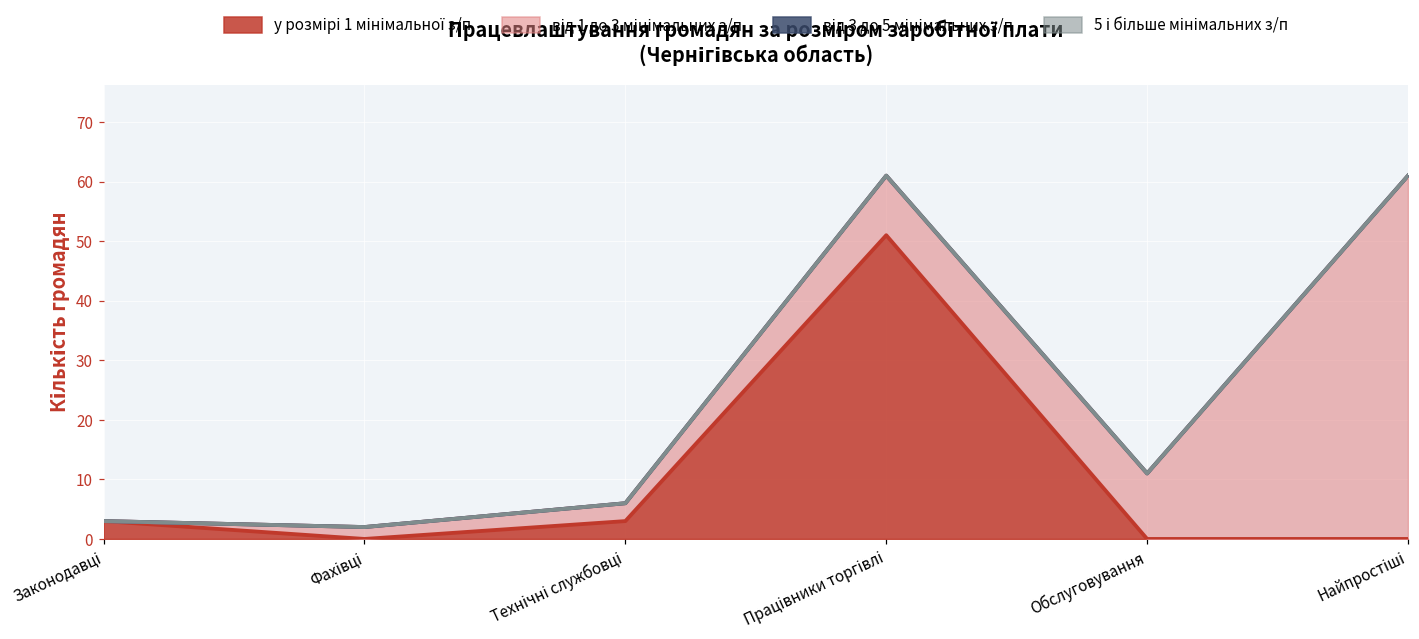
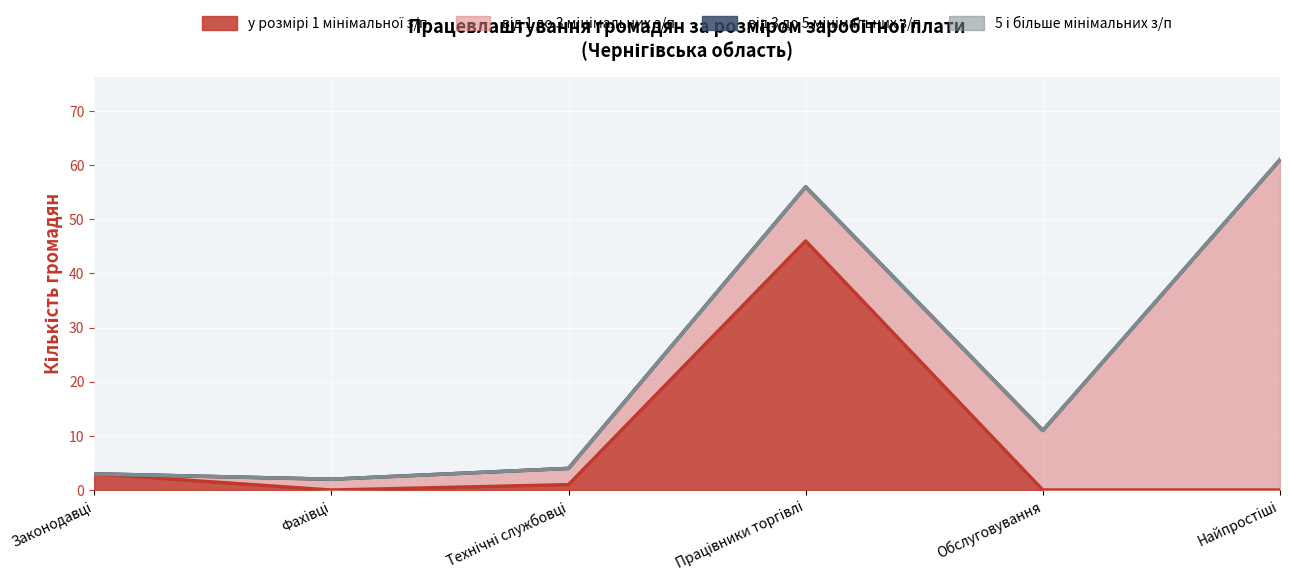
у розмірі 1 мінімальної з/п, Технічні службовці: 3 -> 1
у розмірі 1 мінімальної з/п, Працівники торгівлі: 51 -> 46
